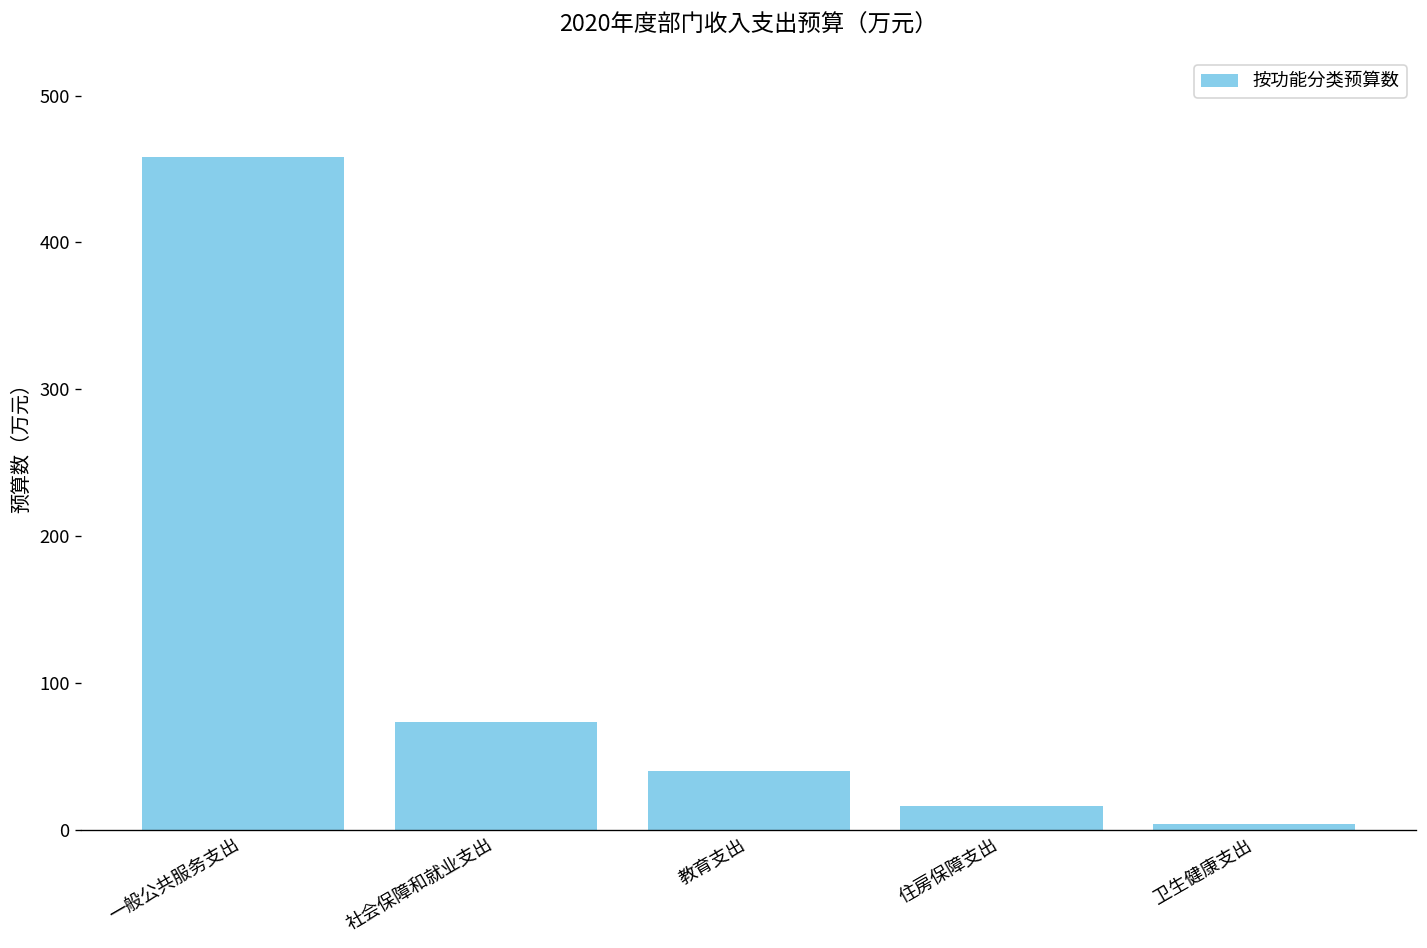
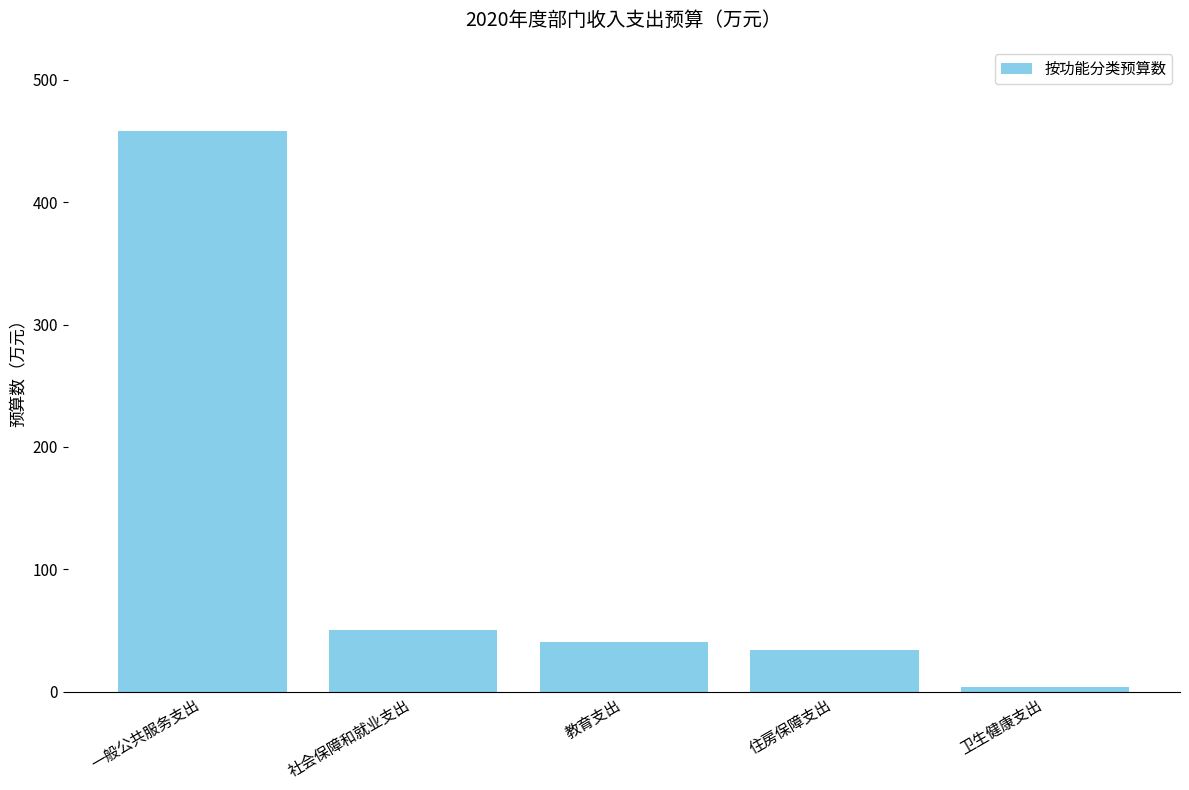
社会保障和就业支出: 73 -> 51
住房保障支出: 17 -> 34
